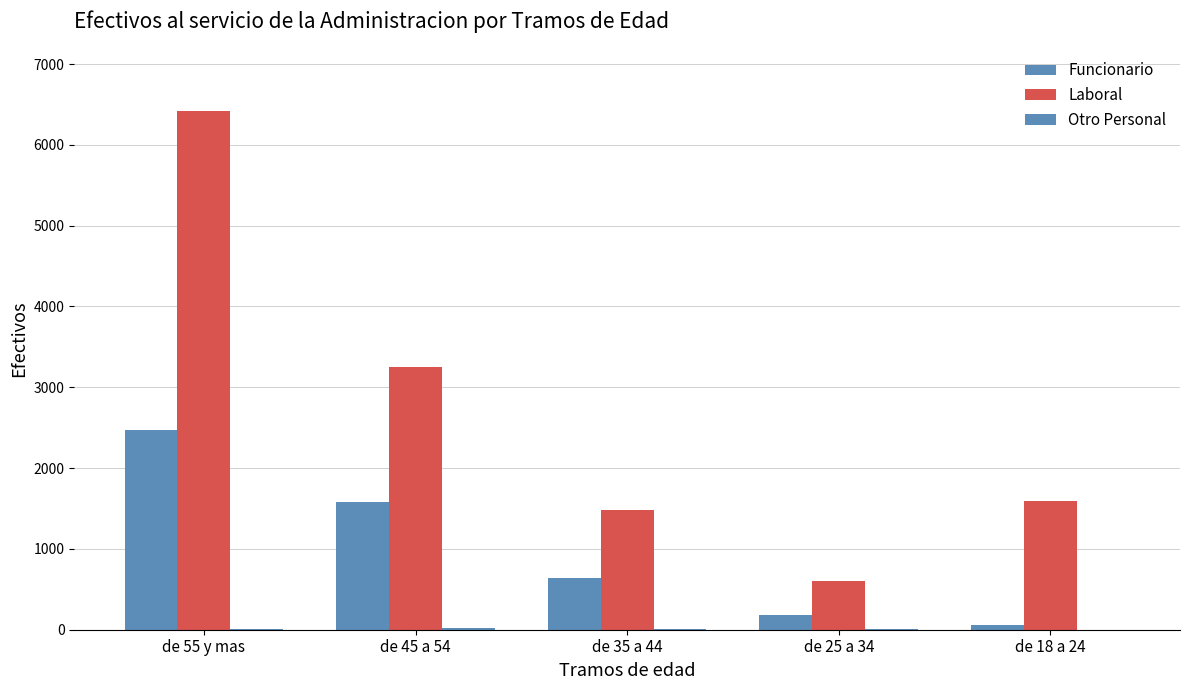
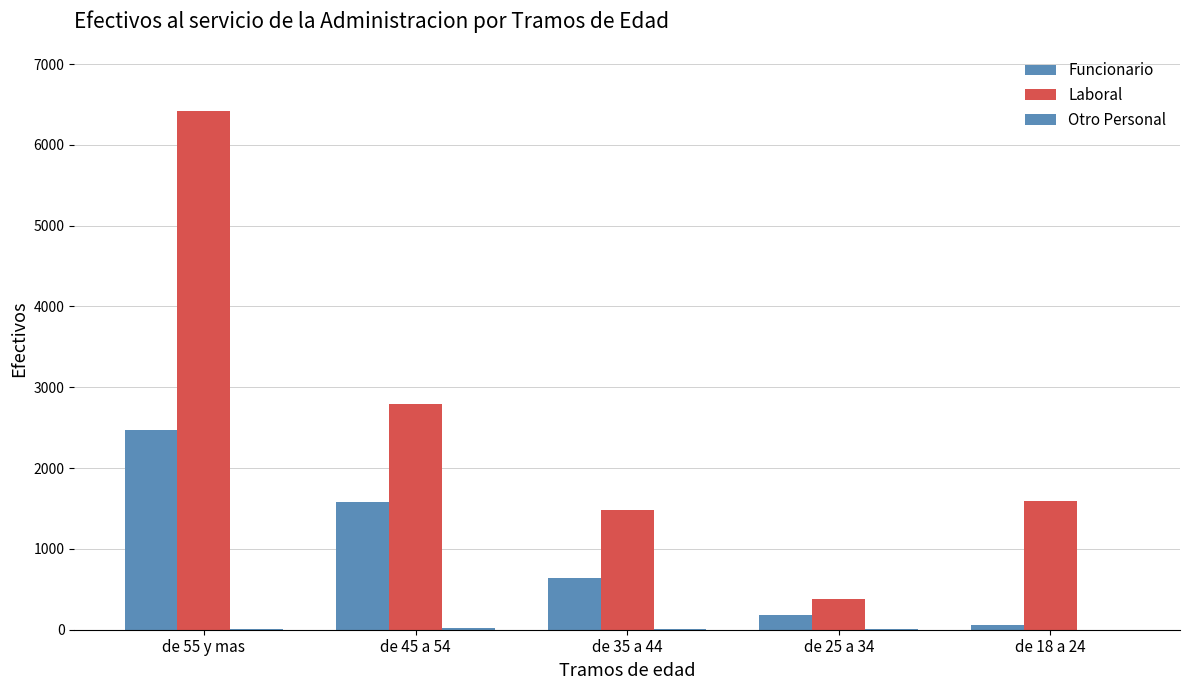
Laboral, de 45 a 54: 3300 -> 2800
Laboral, de 25 a 34: 600 -> 400
